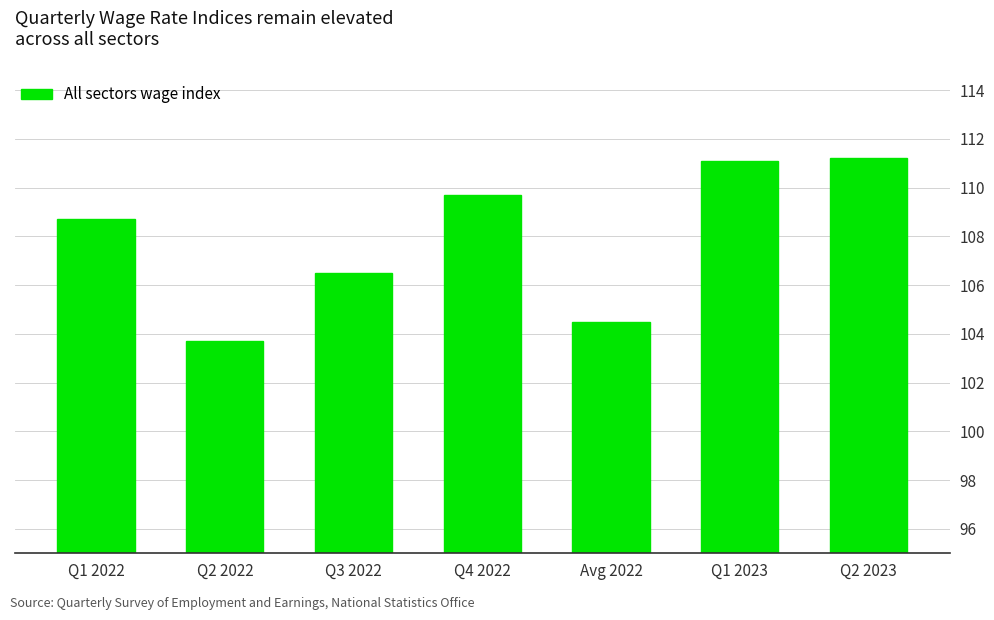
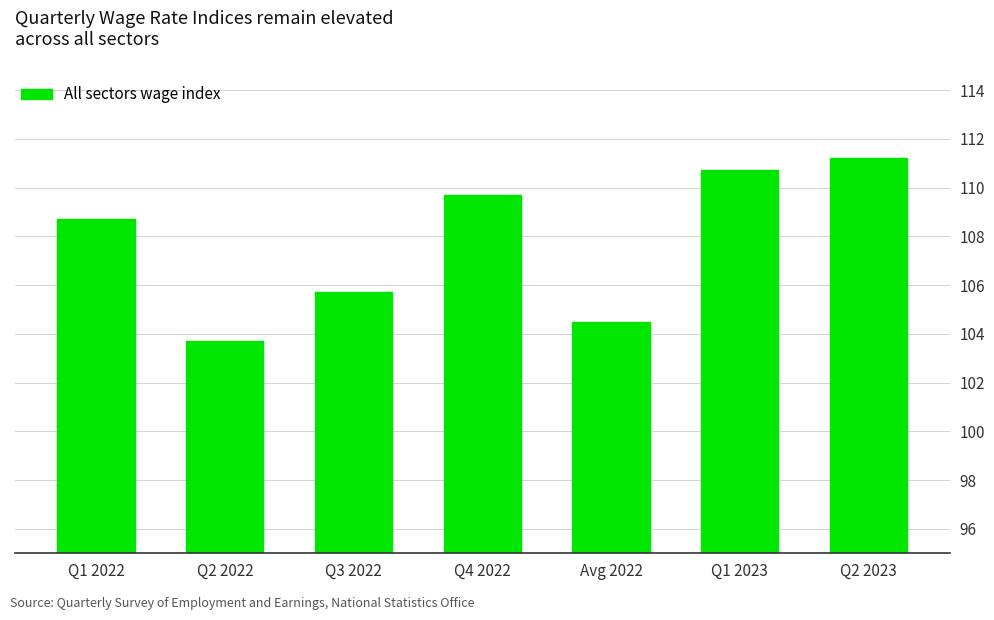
Q3 2022: 106.5 -> 105.7
Q1 2023: 111.1 -> 110.7
